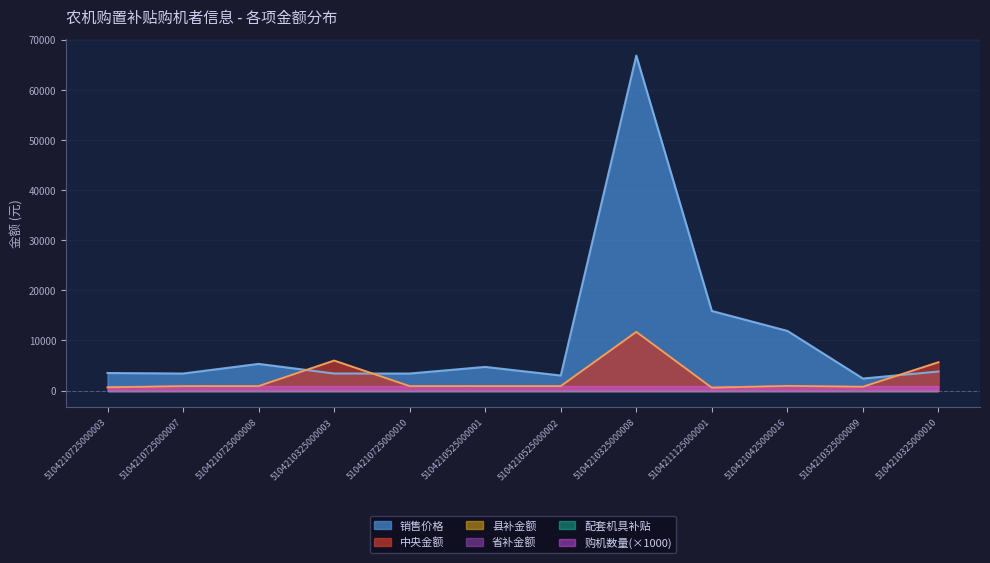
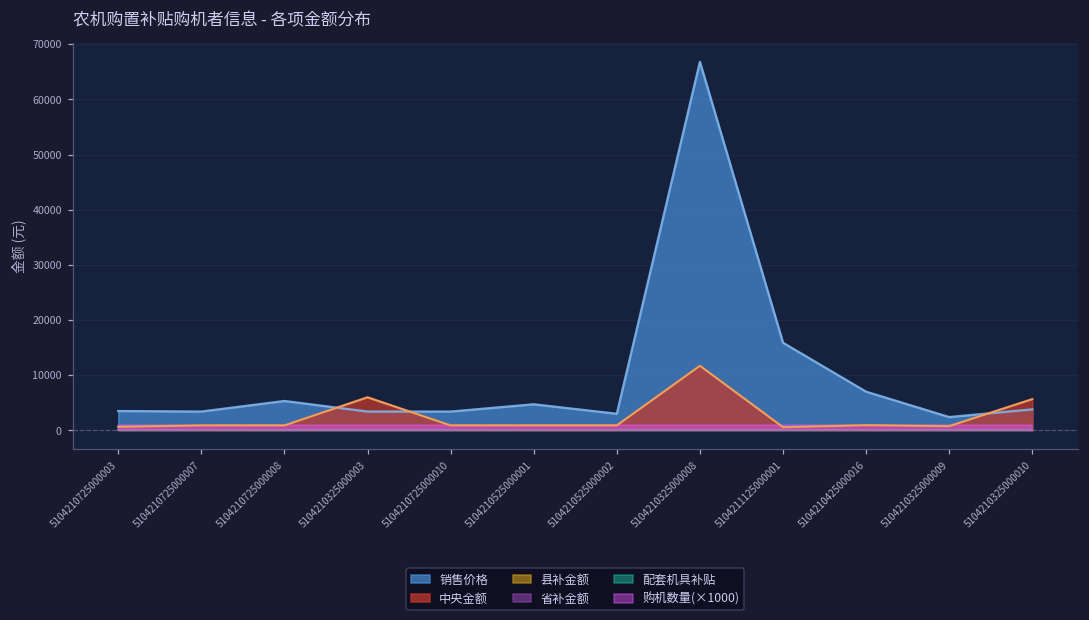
销售价格, 5104210425000016: 12000 -> 7000
